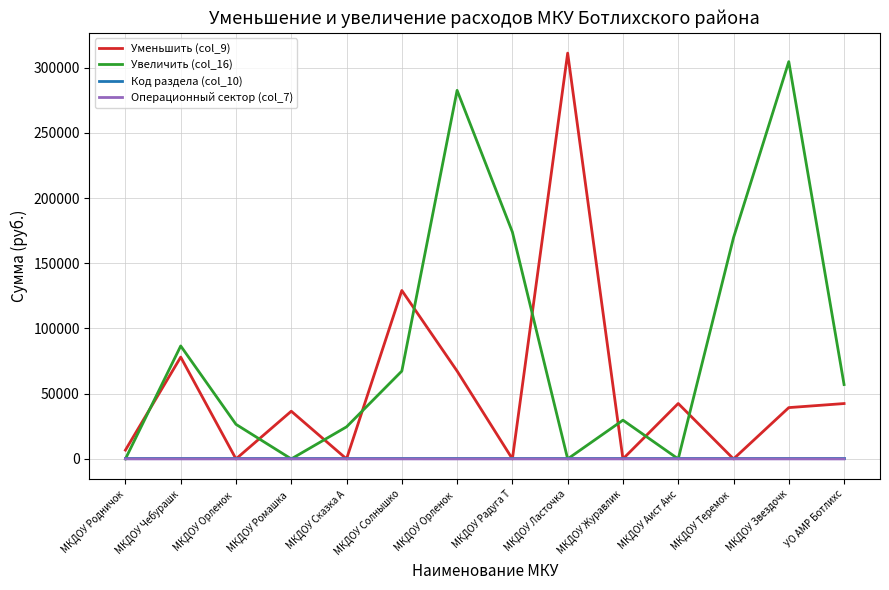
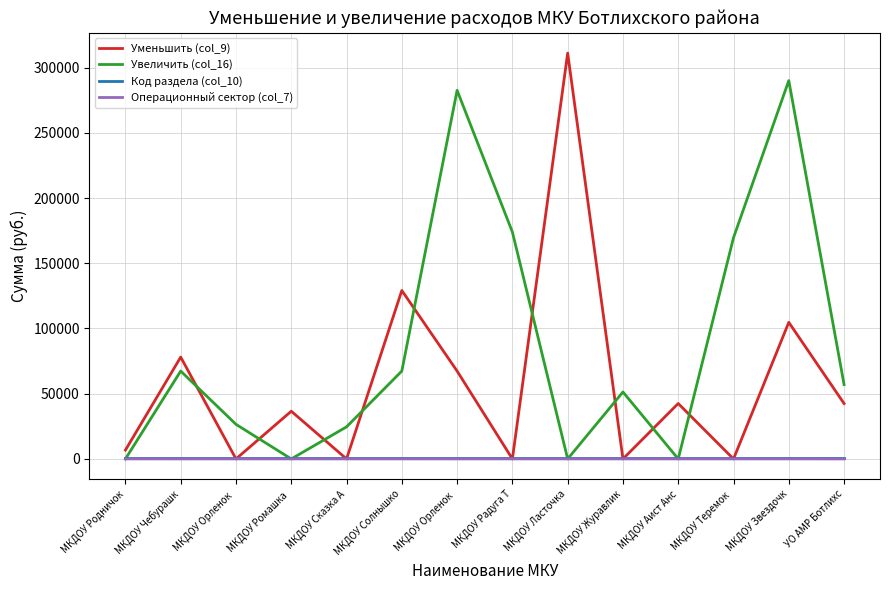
Увеличить (col_16), МКДОУ Чебурашк: 87000 -> 67000
Увеличить (col_16), МКДОУ Журавлик: 30000 -> 51000
Уменьшить (col_9), МКДОУ Звездочк: 39000 -> 105000
Увеличить (col_16), МКДОУ Звездочк: 305000 -> 290000
